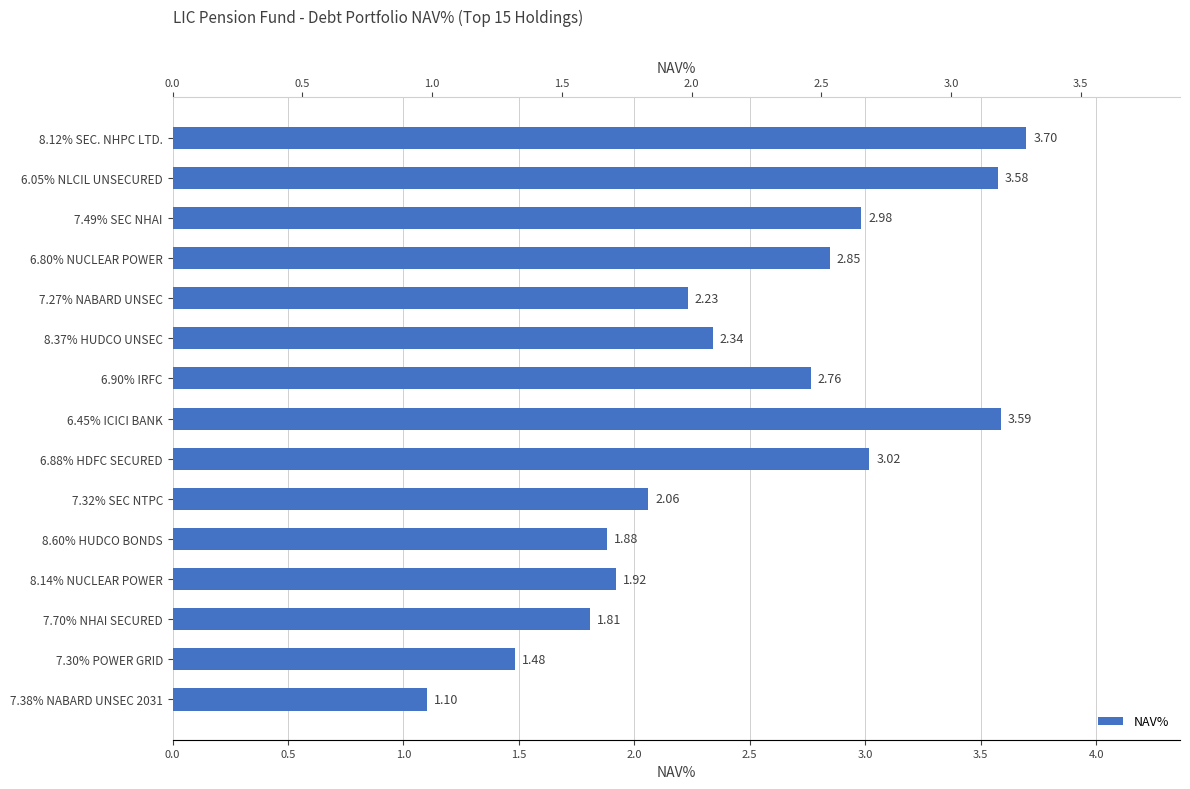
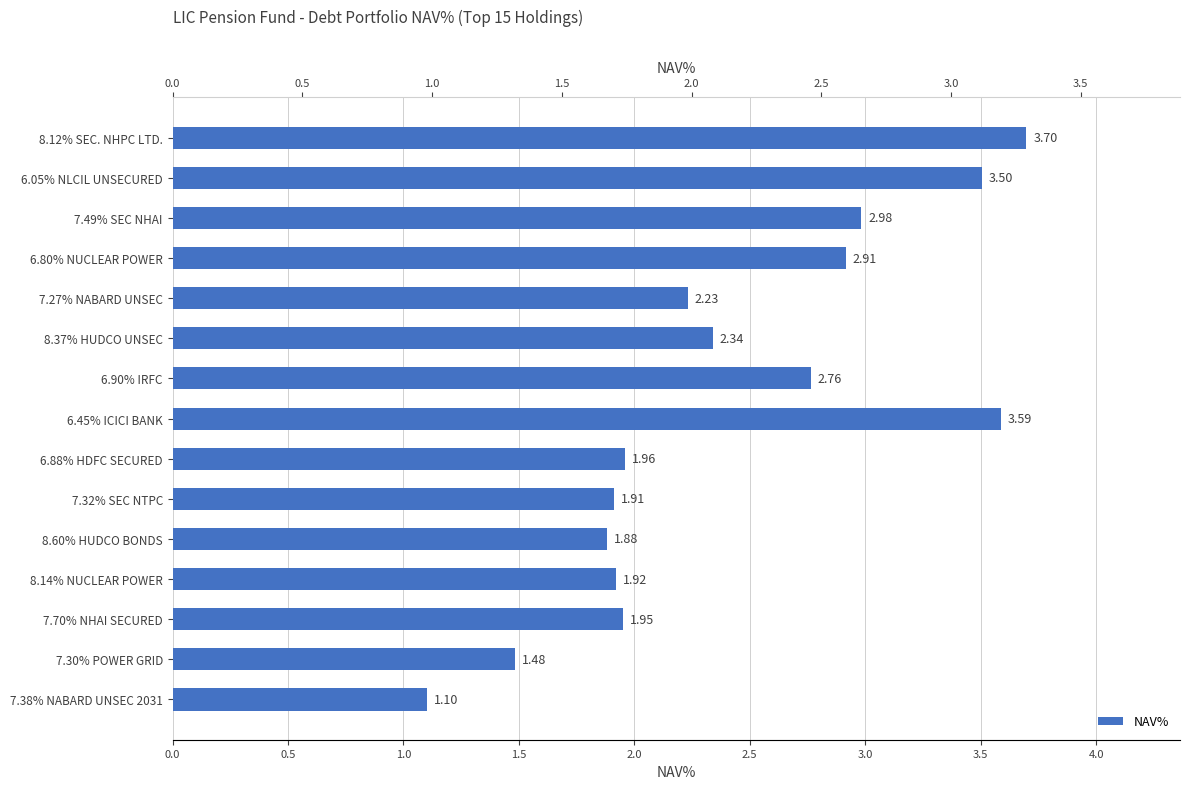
6.05% NLCIL UNSECURED: 3.58 -> 3.50
6.80% NUCLEAR POWER: 2.85 -> 2.91
6.88% HDFC SECURED: 3.02 -> 1.96
7.32% SEC NTPC: 2.06 -> 1.91
7.70% NHAI SECURED: 1.81 -> 1.95
